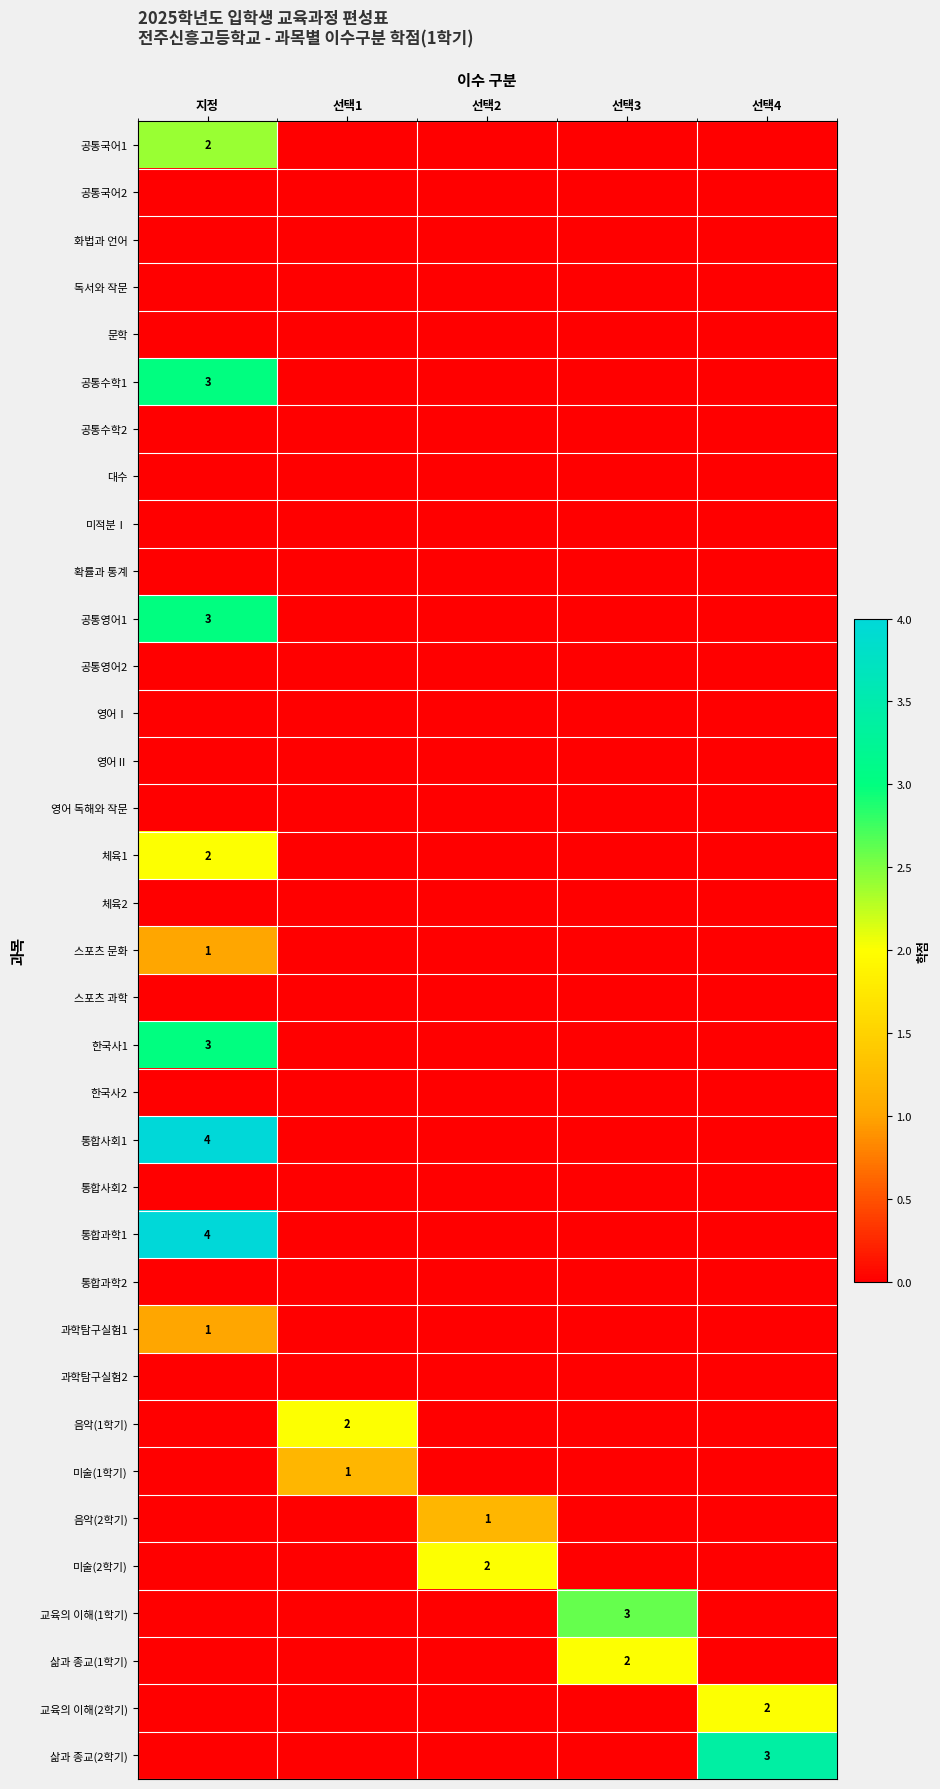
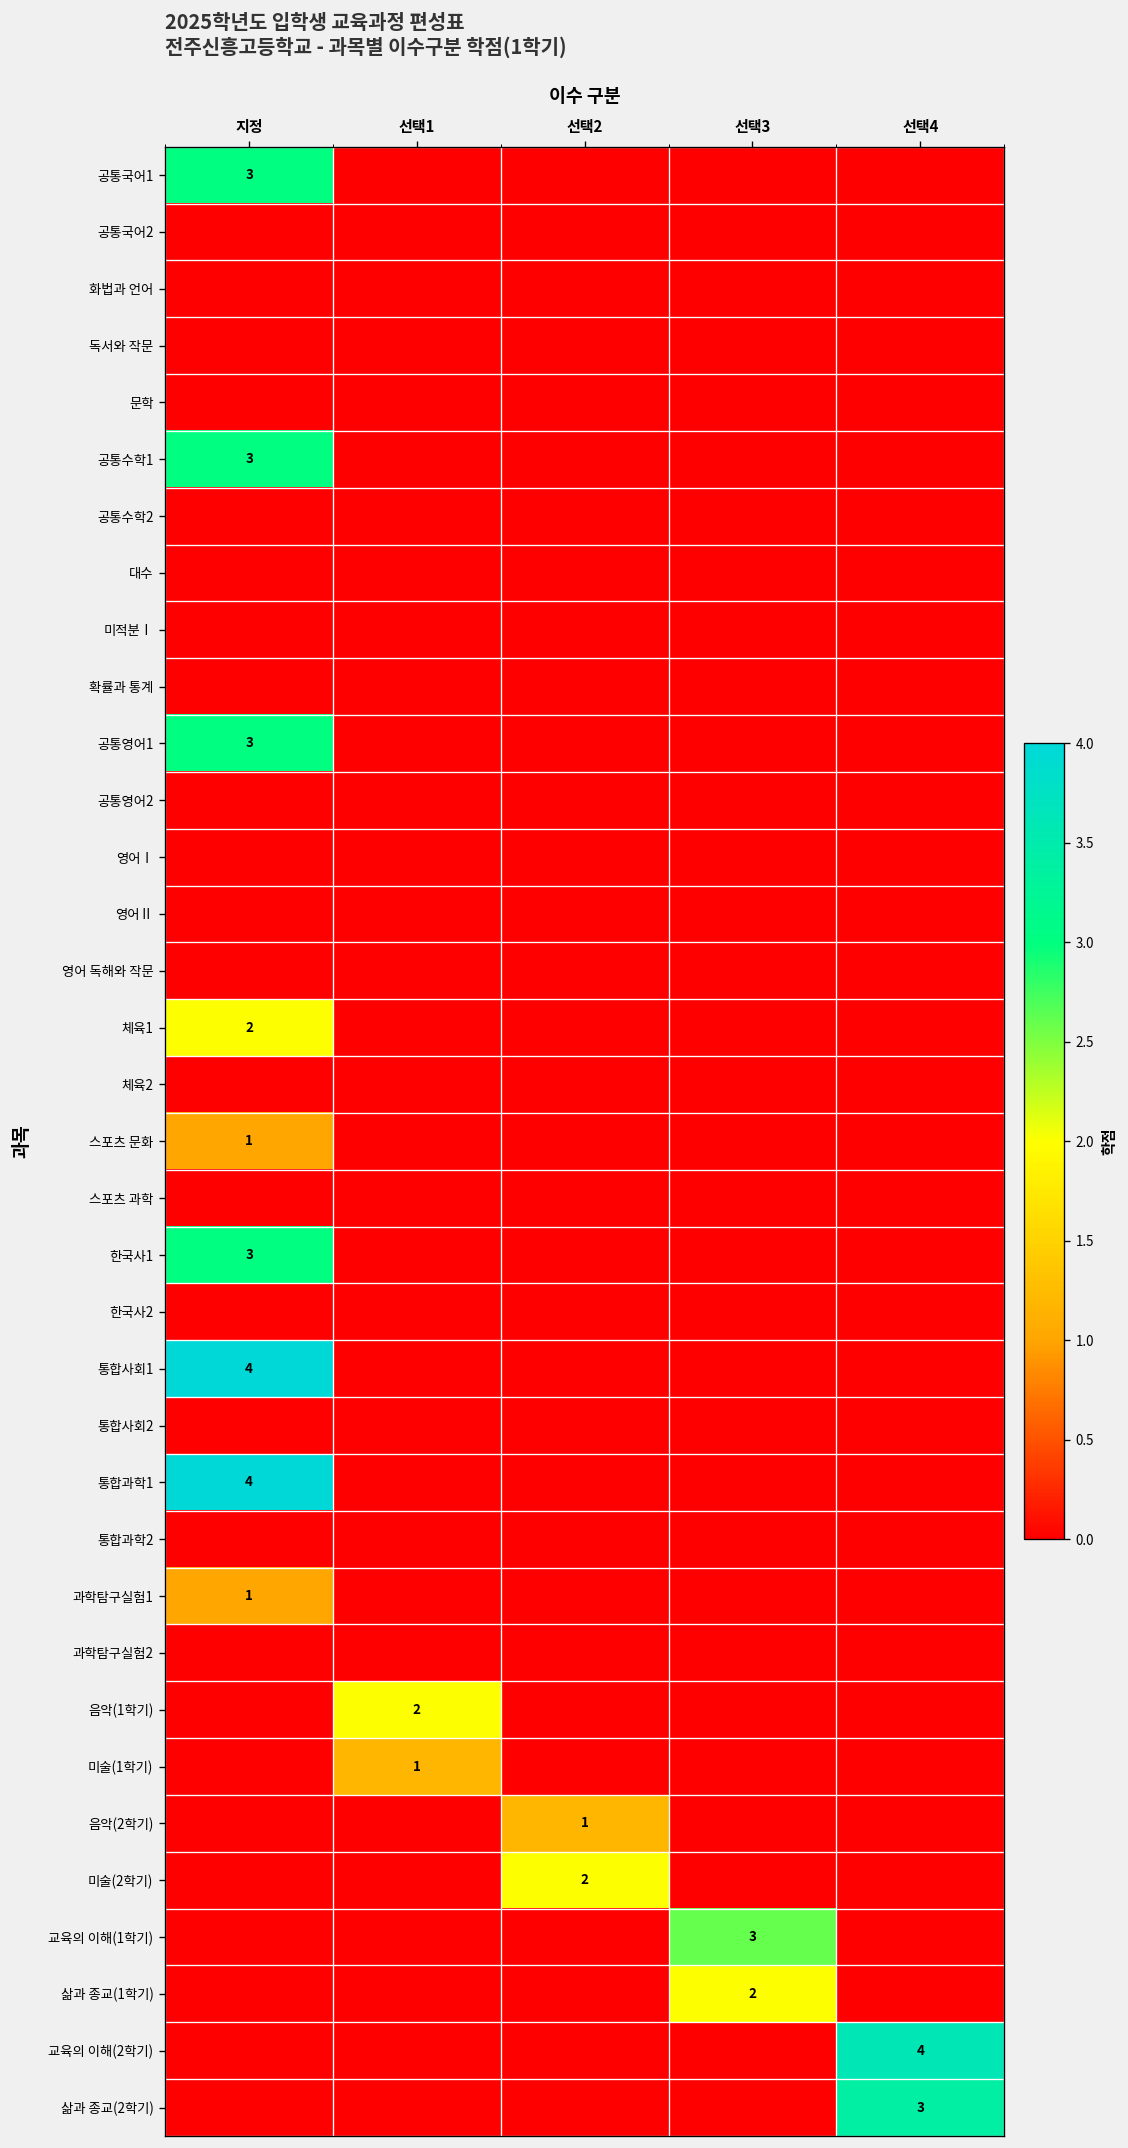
공통국어1, 지정: 2 -> 3
교육의 이해(2학기), 선택4: 2 -> 4
